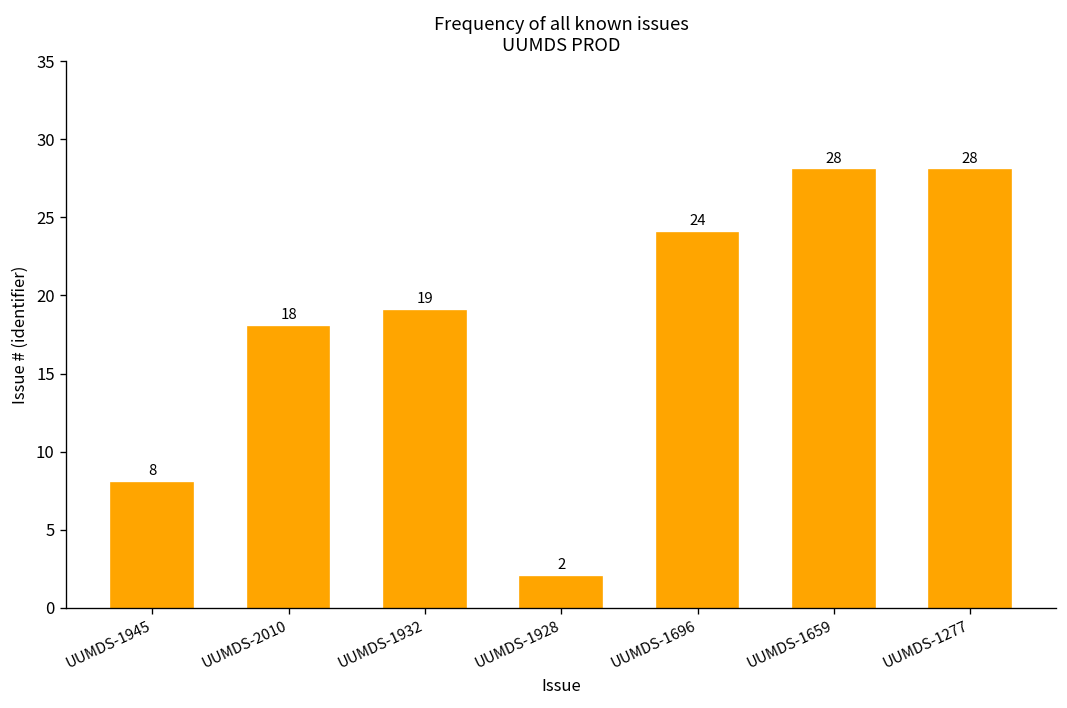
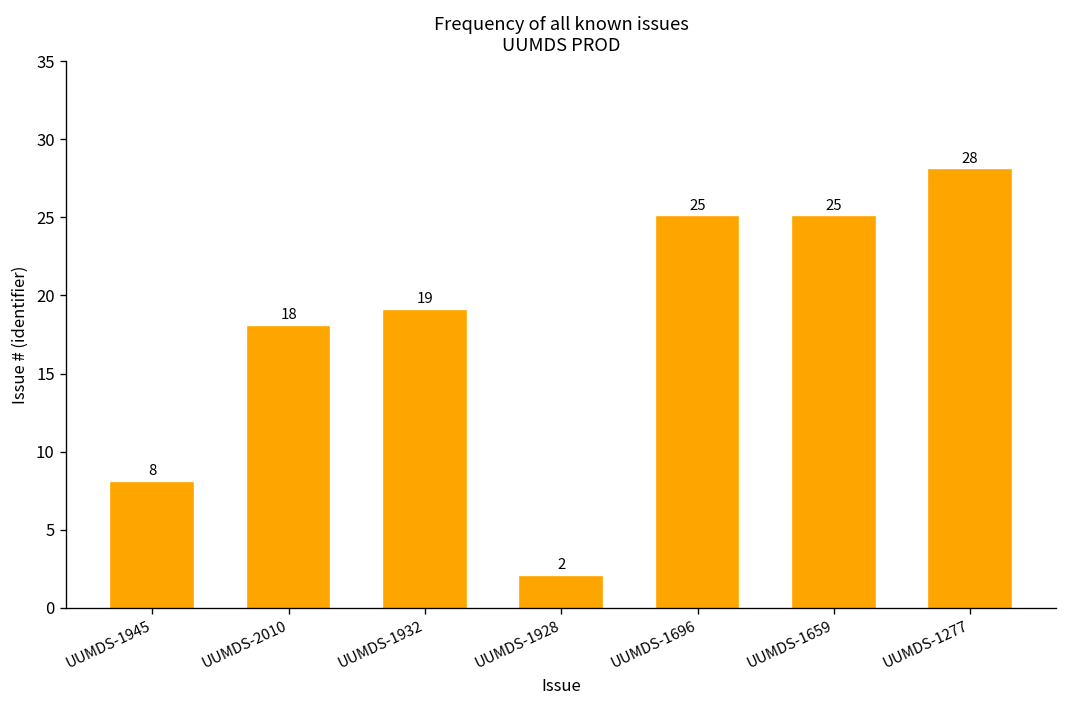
UUMDS-1696: 24 -> 25
UUMDS-1659: 28 -> 25
